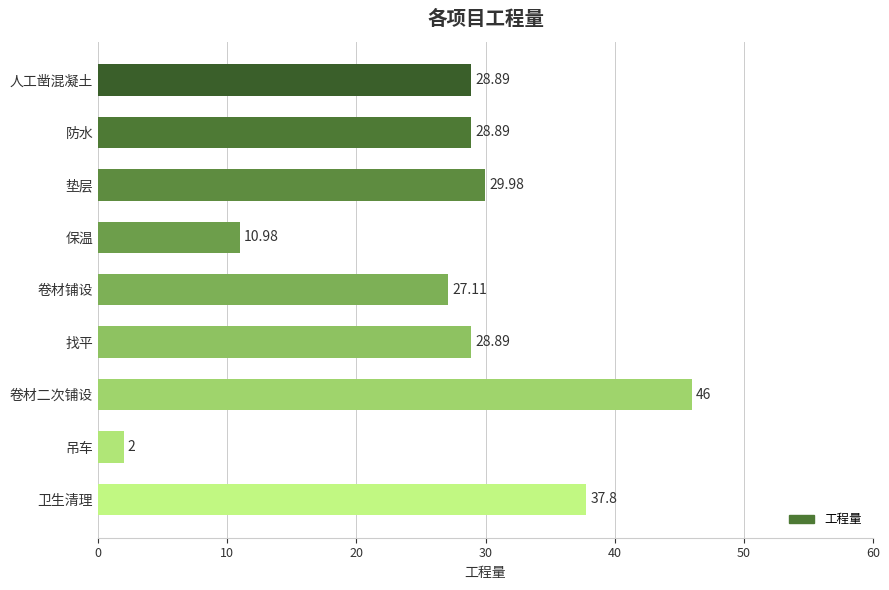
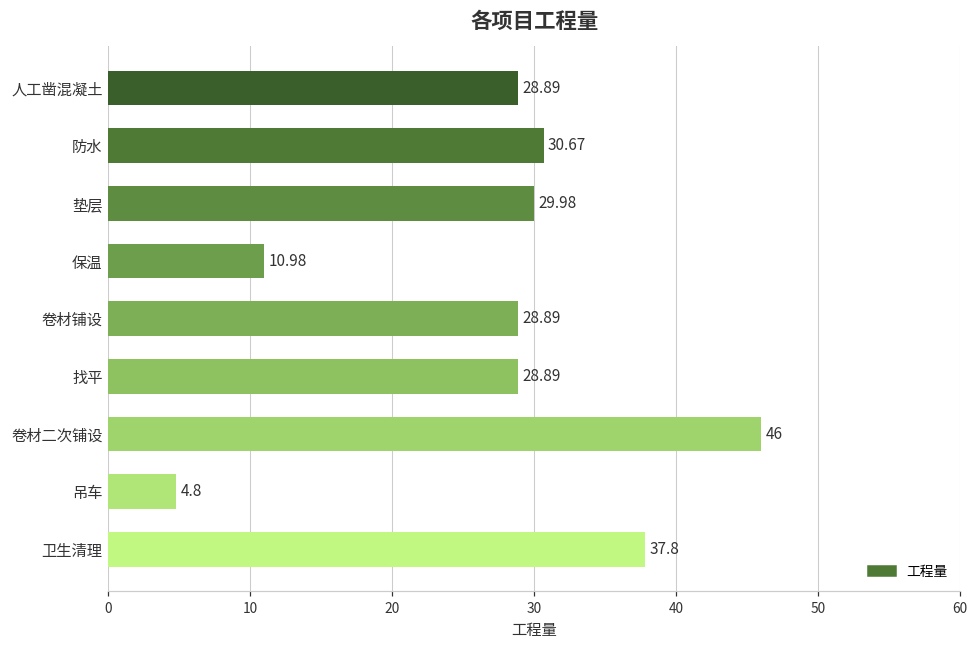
防水: 28.89 -> 30.67
卷材铺设: 27.11 -> 28.89
吊车: 2 -> 4.8
